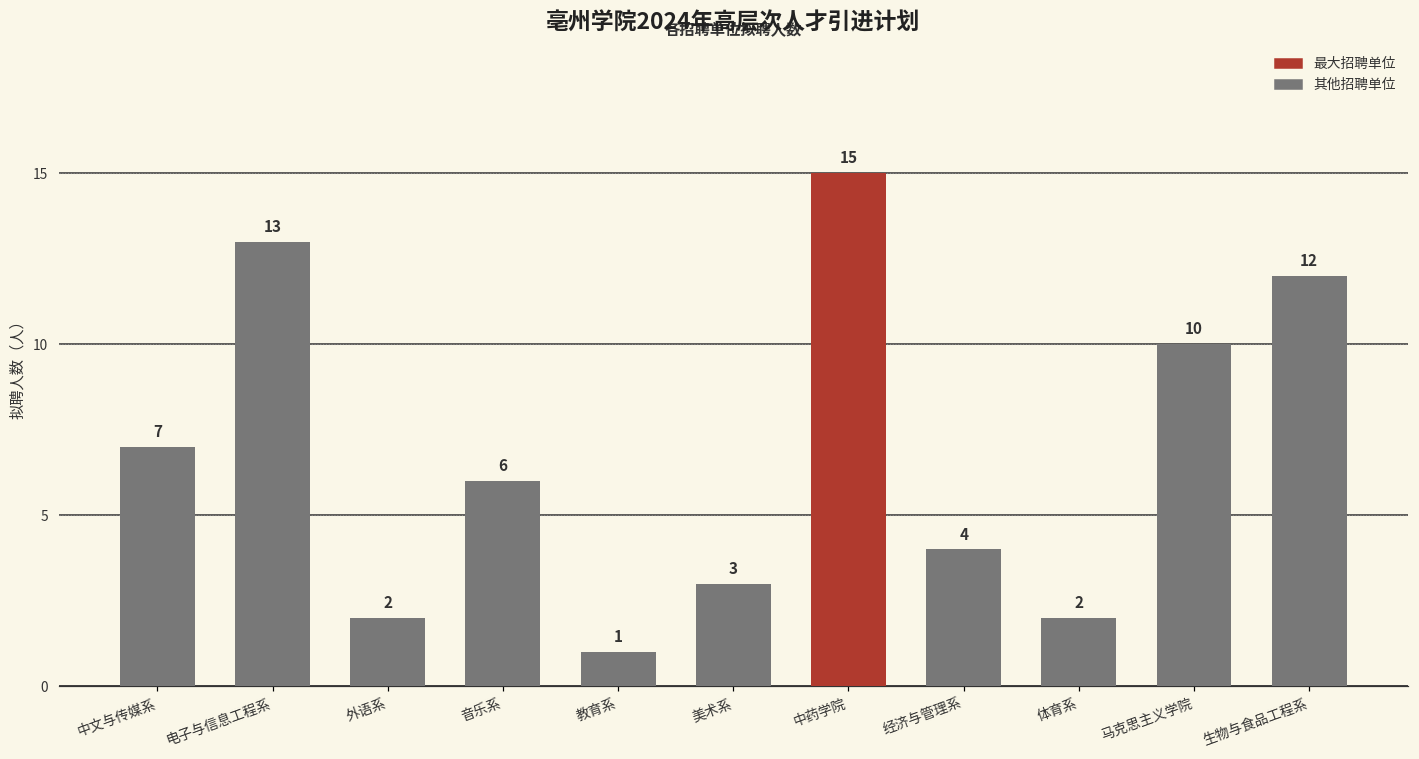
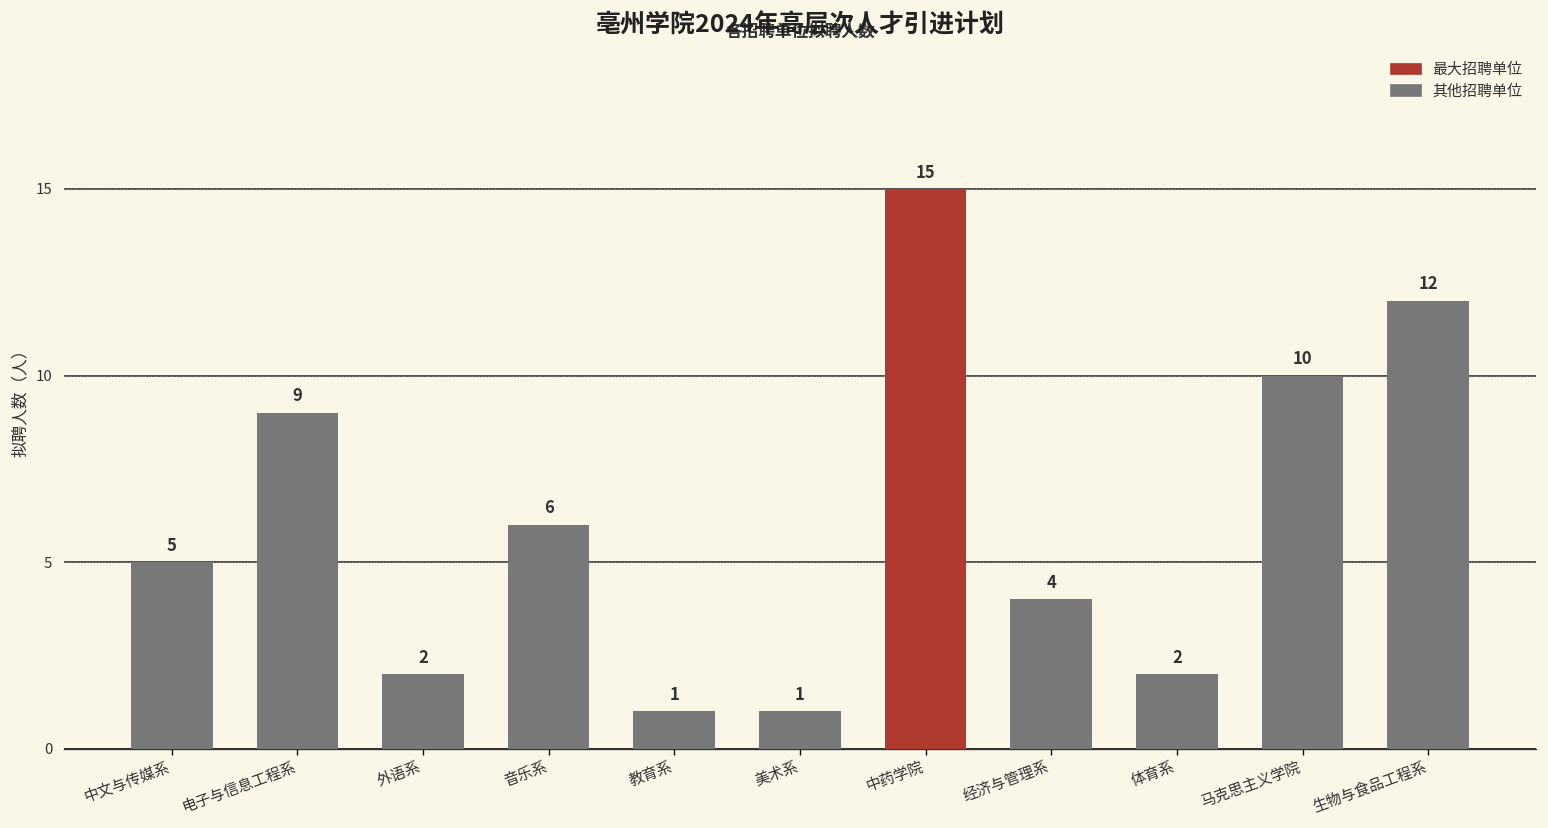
中文与传媒系: 7 -> 5
电子与信息工程系: 13 -> 9
美术系: 3 -> 1
